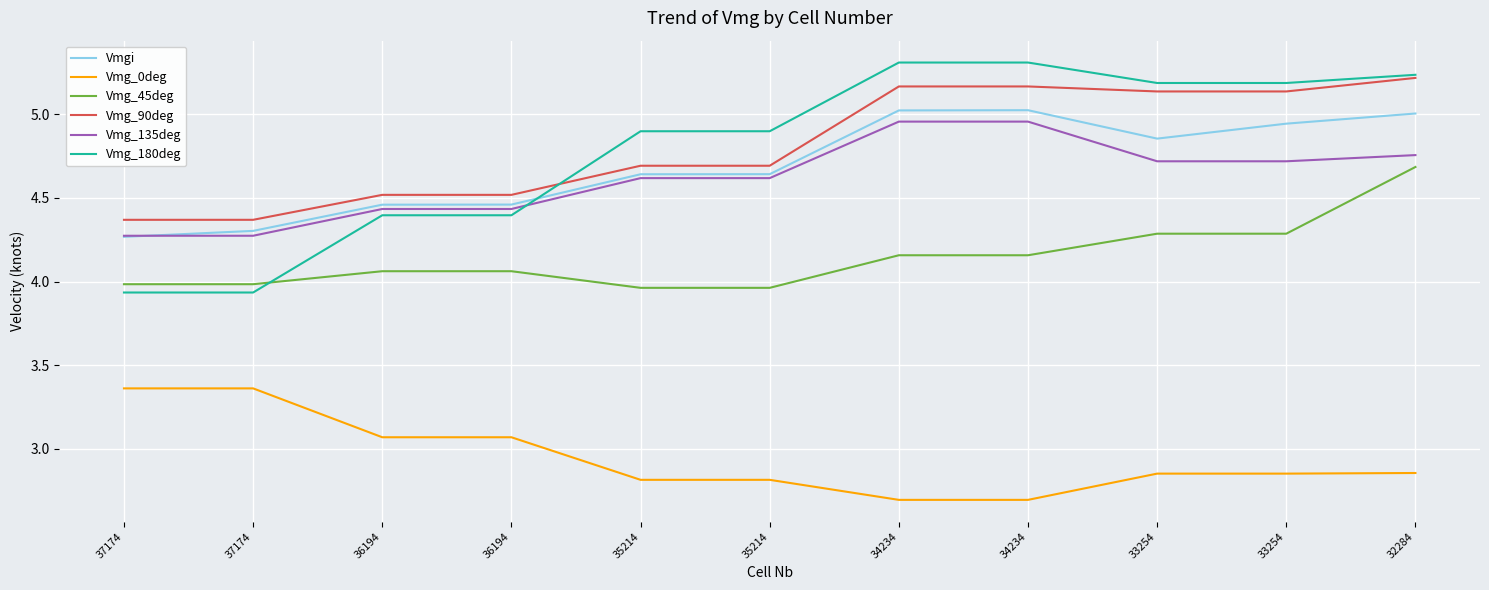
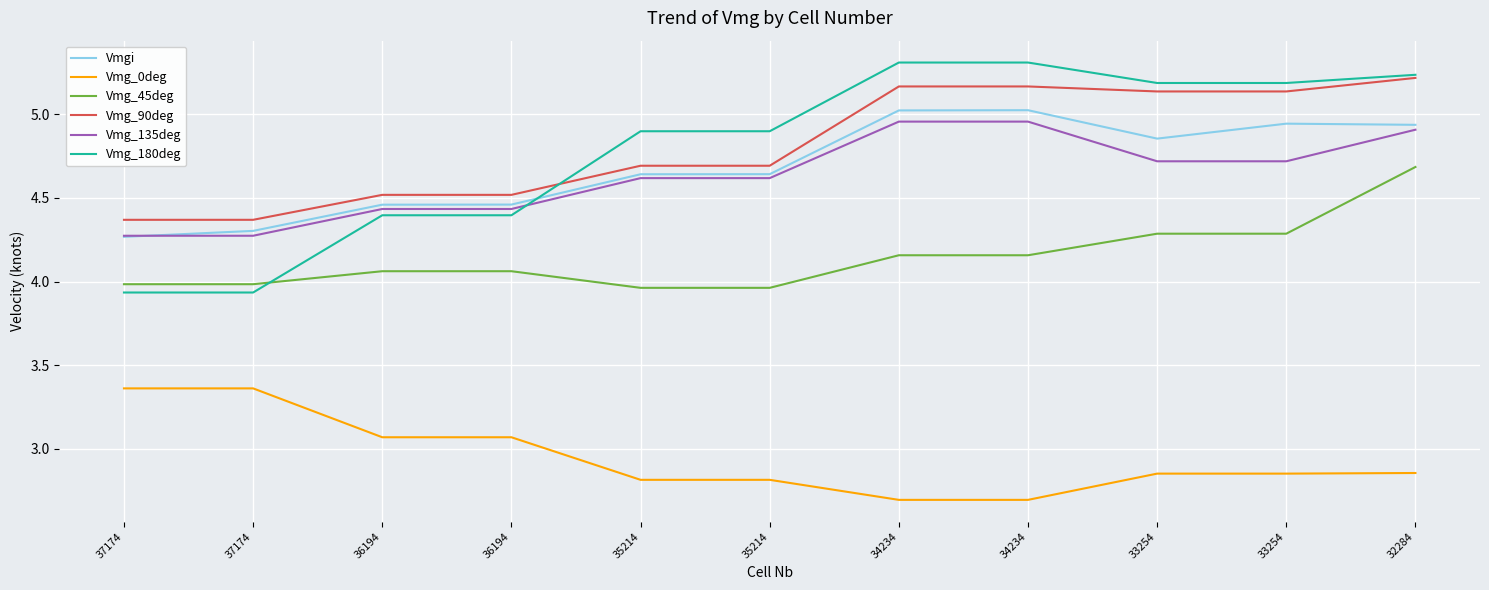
Vmgi, 32284: 5.01 -> 4.94
Vmg_135deg, 32284: 4.76 -> 4.91
